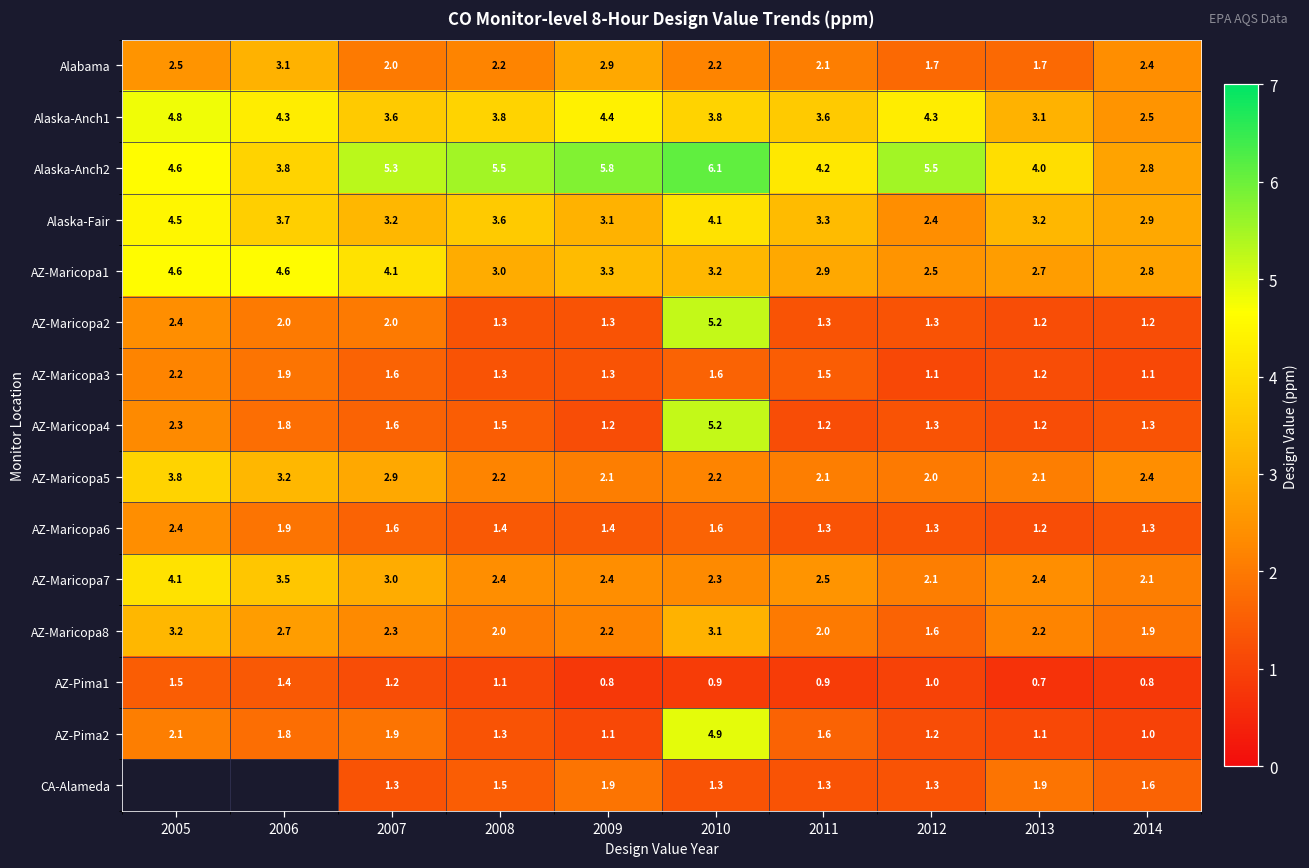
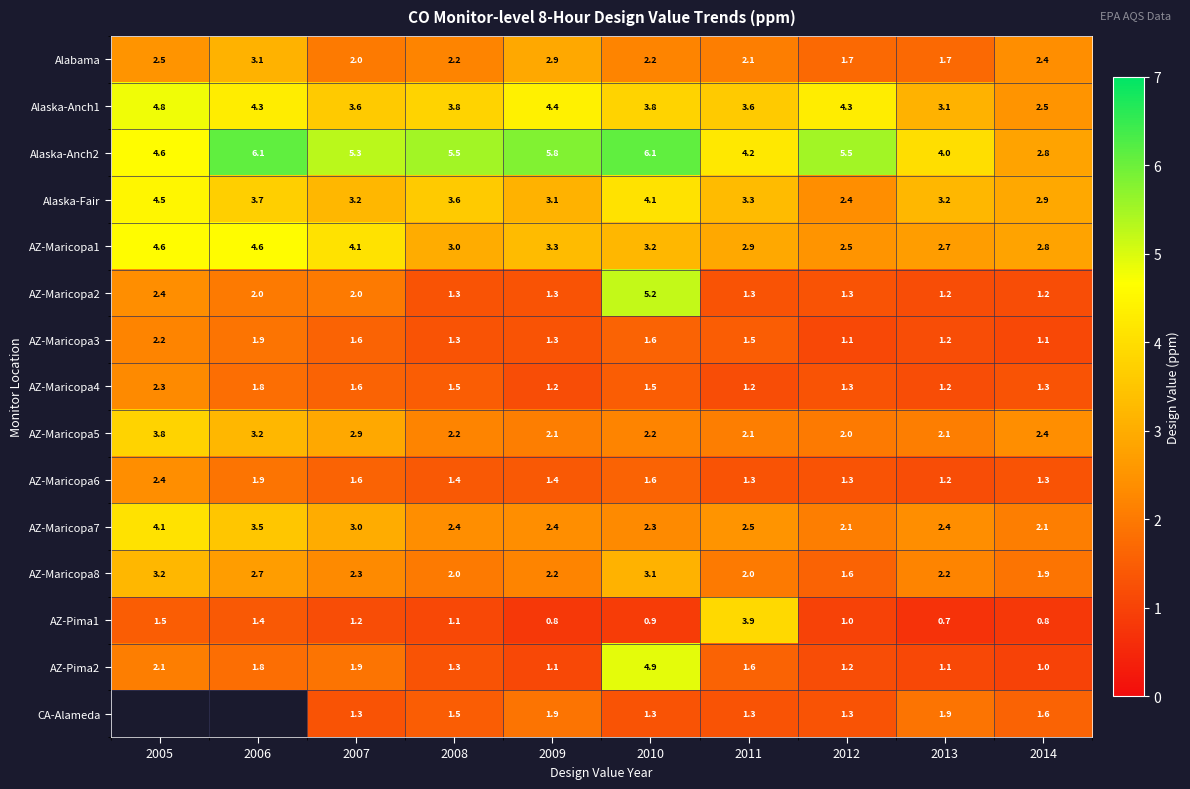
Alaska-Anch2, 2006: 3.8 -> 6.1
AZ-Maricopa4, 2010: 5.2 -> 1.5
AZ-Pima1, 2011: 0.9 -> 3.9
